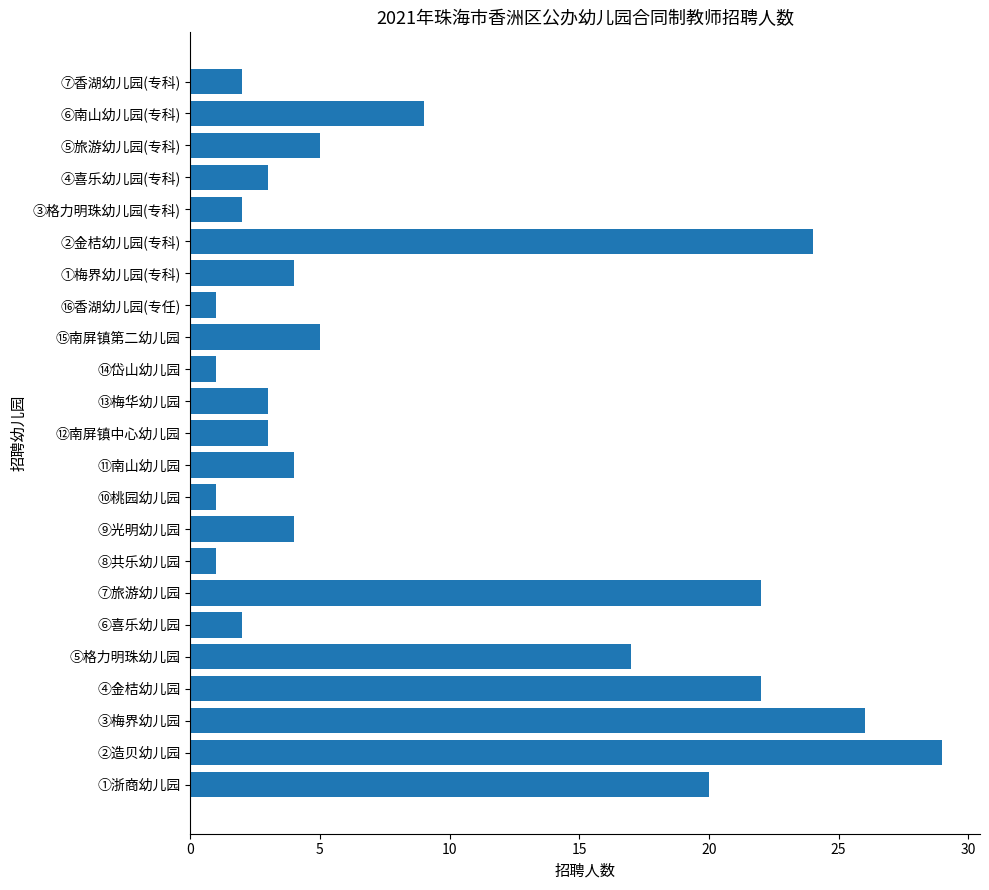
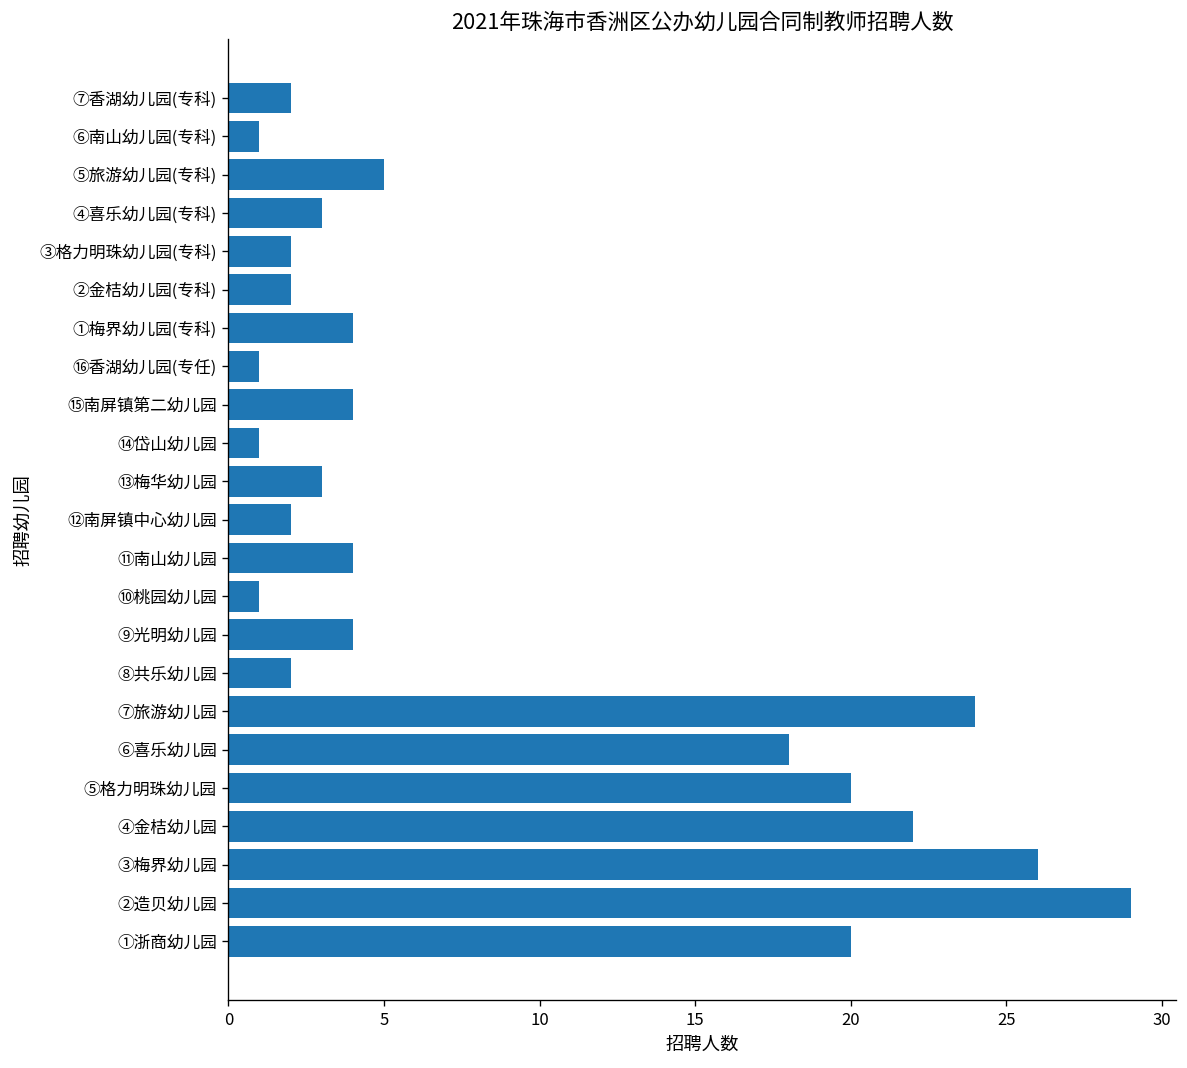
⑥南山幼儿园(专科): 9 -> 1
②金桔幼儿园(专科): 24 -> 2
⑮南屏镇第二幼儿园: 5 -> 4
⑫南屏镇中心幼儿园: 3 -> 2
⑧共乐幼儿园: 1 -> 2
⑦旅游幼儿园: 22 -> 24
⑥喜乐幼儿园: 2 -> 18
⑤格力明珠幼儿园: 17 -> 20
